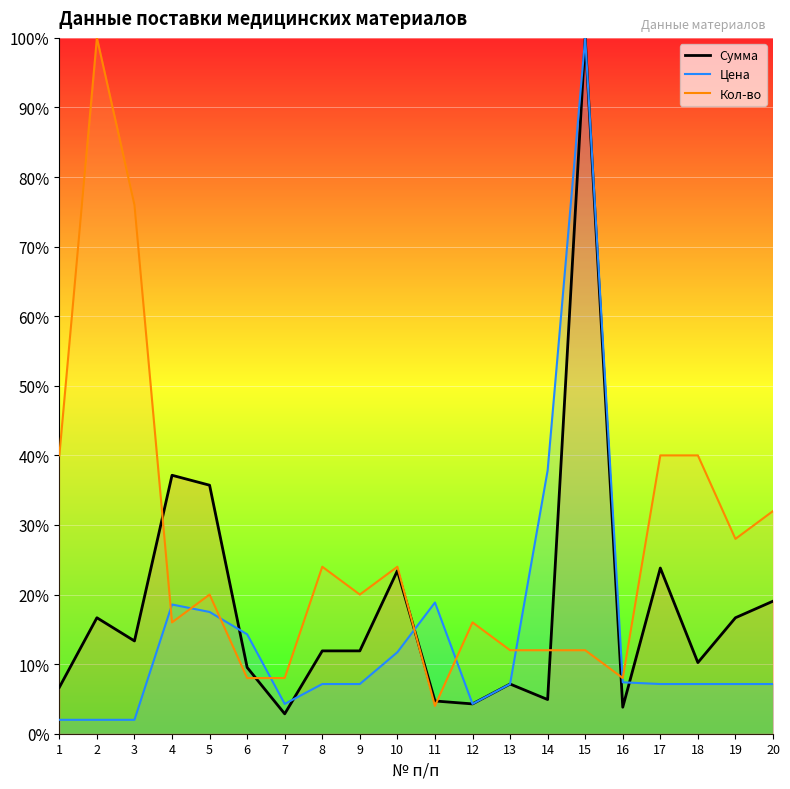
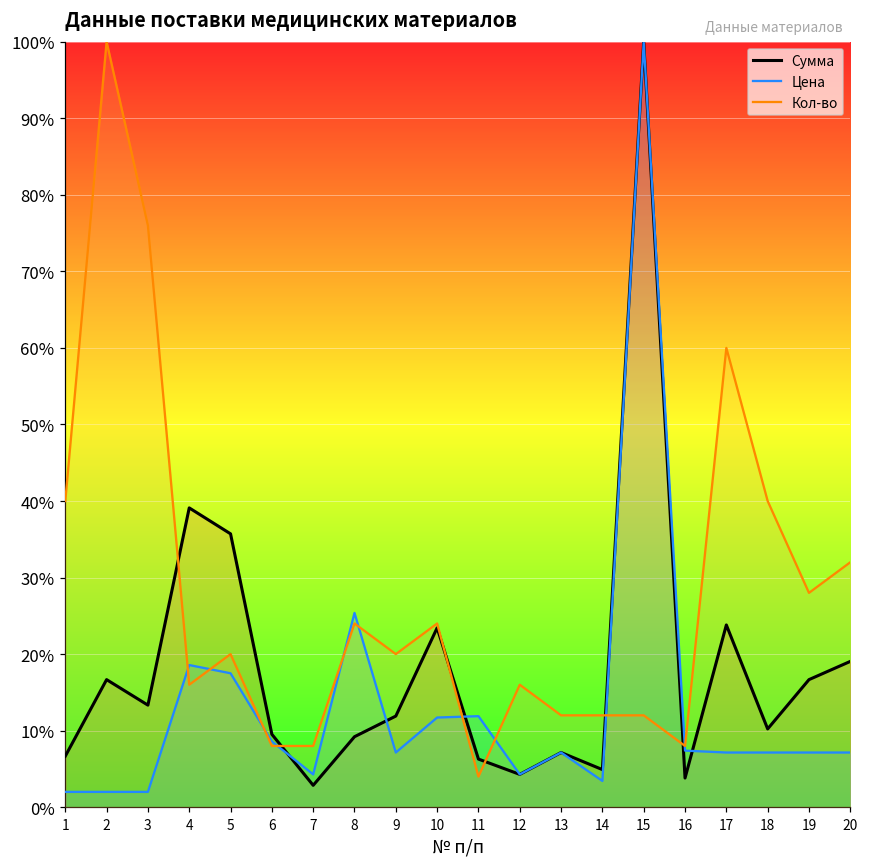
Сумма, 4: 37% -> 39%
Цена, 6: 14% -> 9%
Сумма, 8: 12% -> 9%
Цена, 8: 7% -> 25%
Сумма, 11: 5% -> 6%
Цена, 11: 19% -> 12%
Цена, 14: 38% -> 3%
Кол-во, 17: 40% -> 60%
